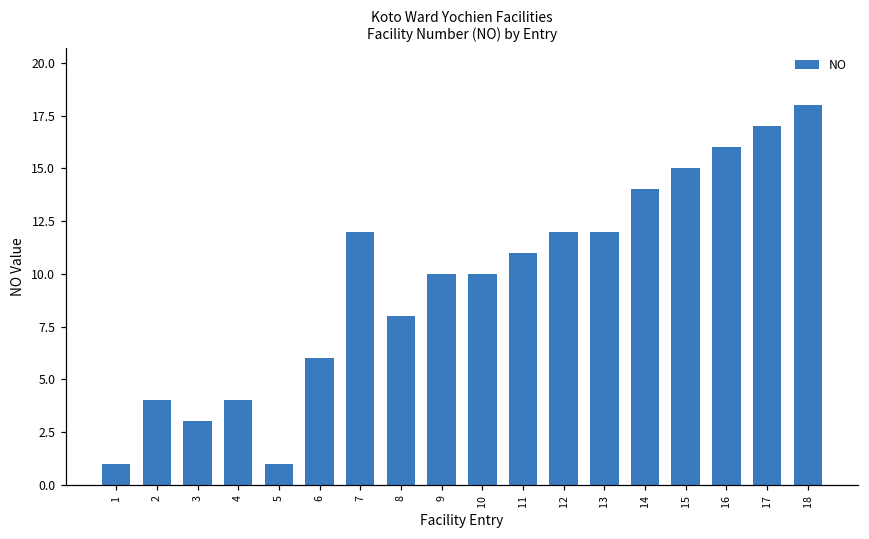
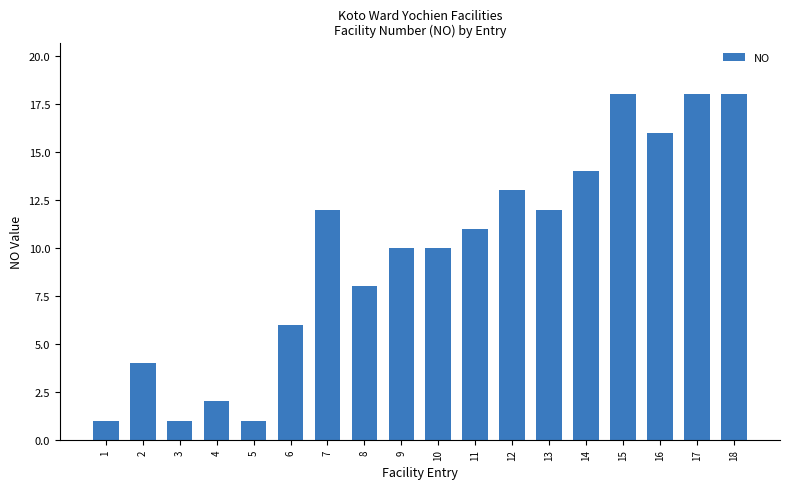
3: 3 -> 1
4: 4 -> 2
12: 12 -> 13
15: 15 -> 18
17: 17 -> 18
